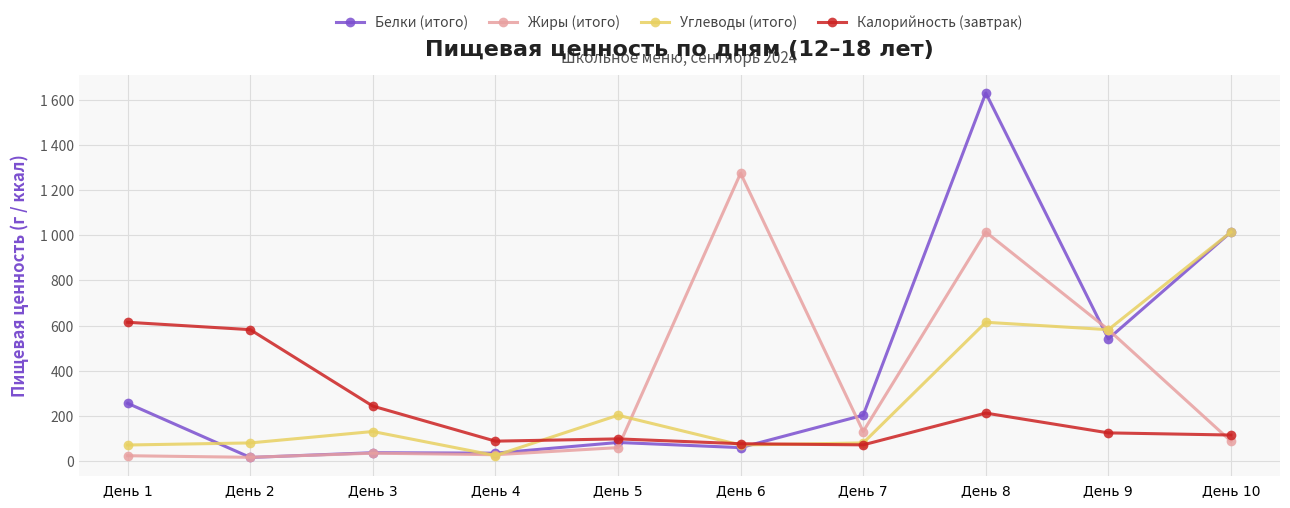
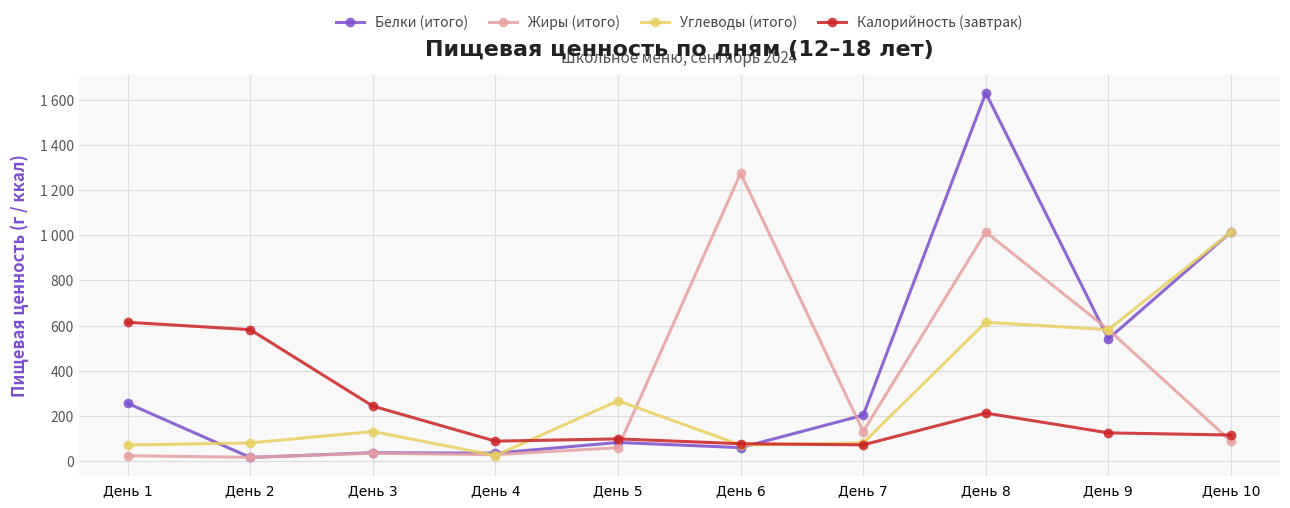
Углеводы (итого), День 5: 200 -> 270
